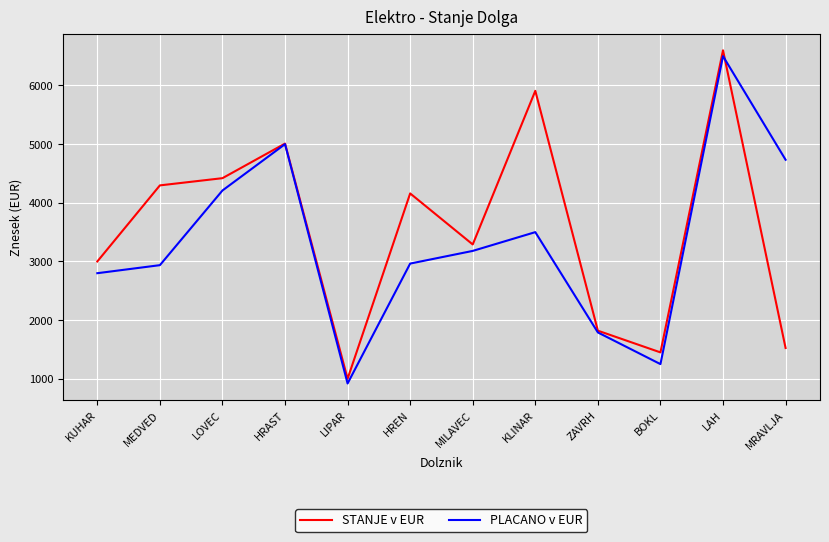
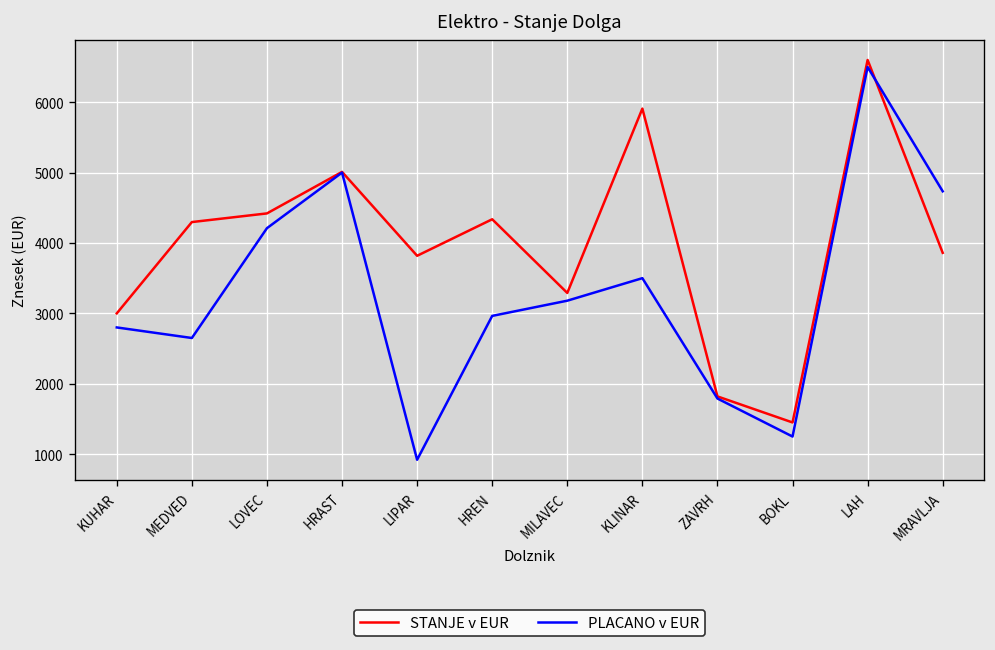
PLACANO v EUR, MEDVED: 2900 -> 2700
STANJE v EUR, LIPAR: 1000 -> 3800
STANJE v EUR, HREN: 4200 -> 4300
STANJE v EUR, MRAVLJA: 1500 -> 3900
